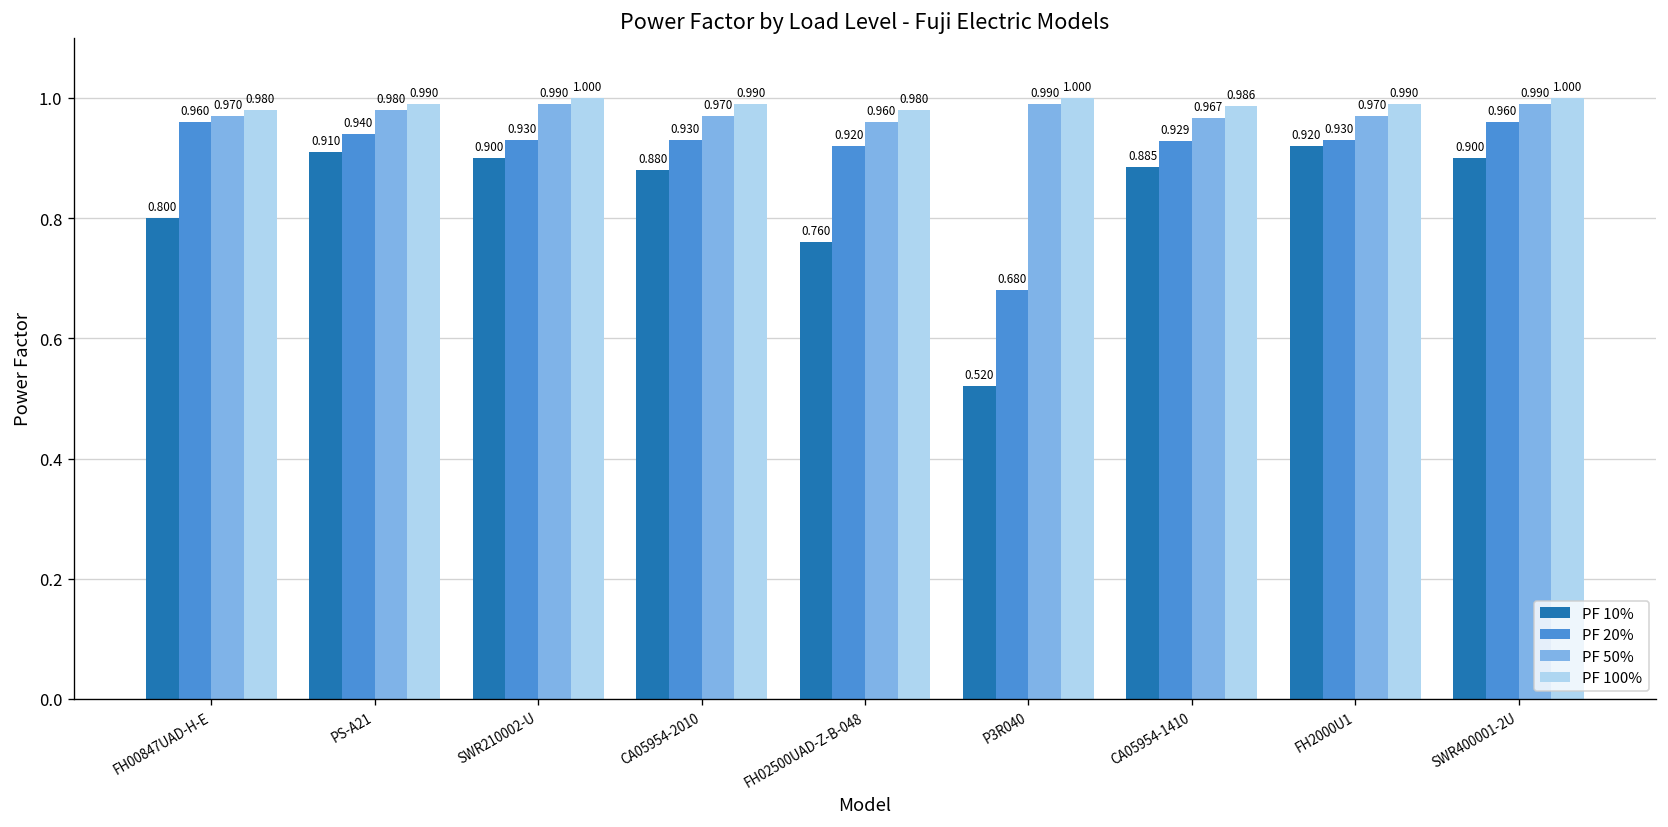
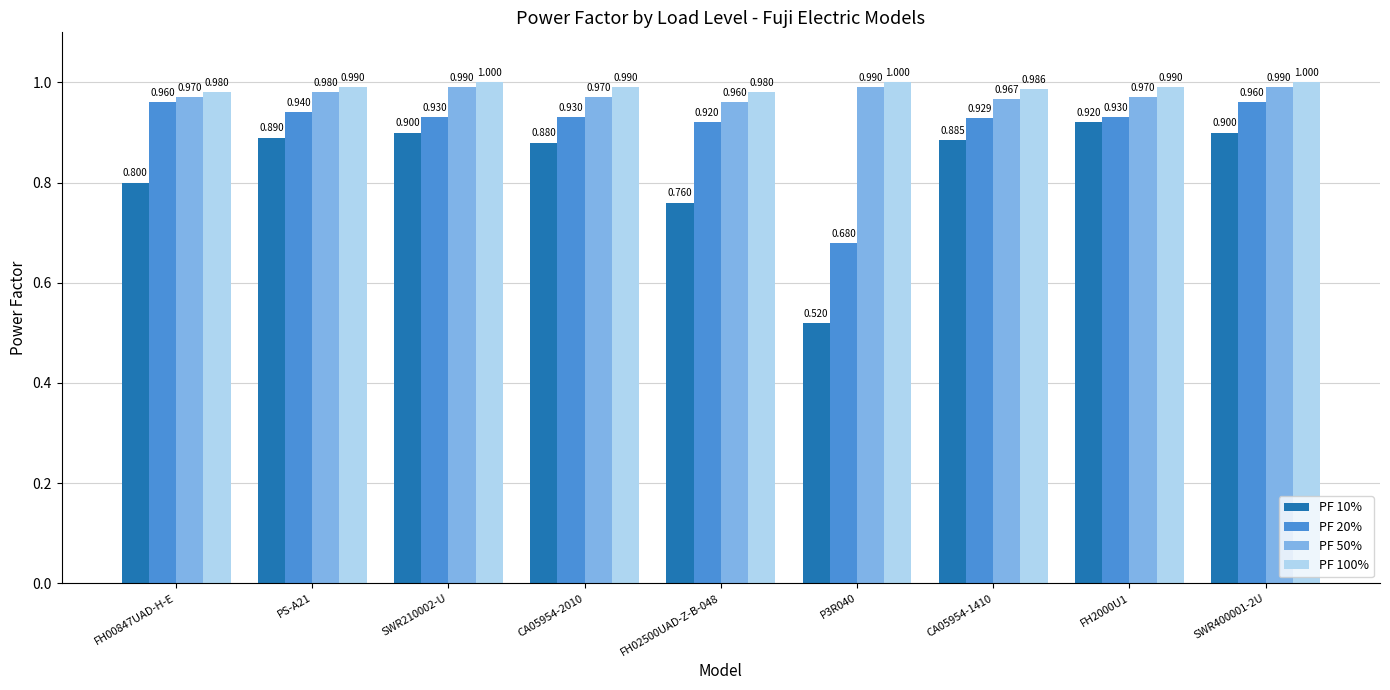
PF 10%, PS-A21: 0.910 -> 0.890
